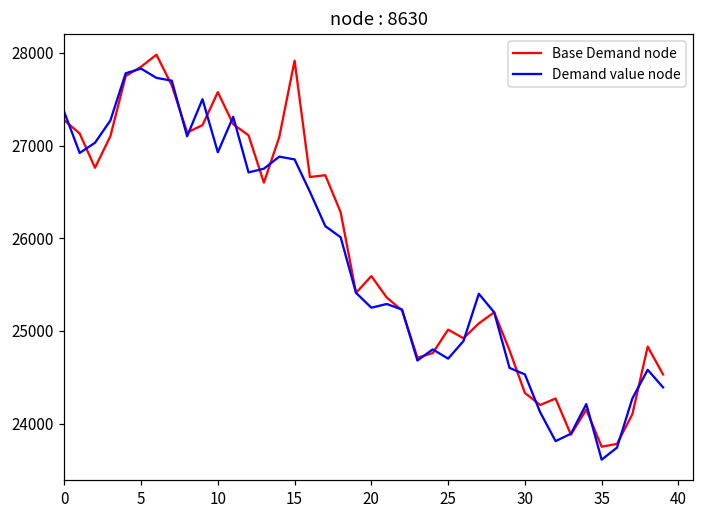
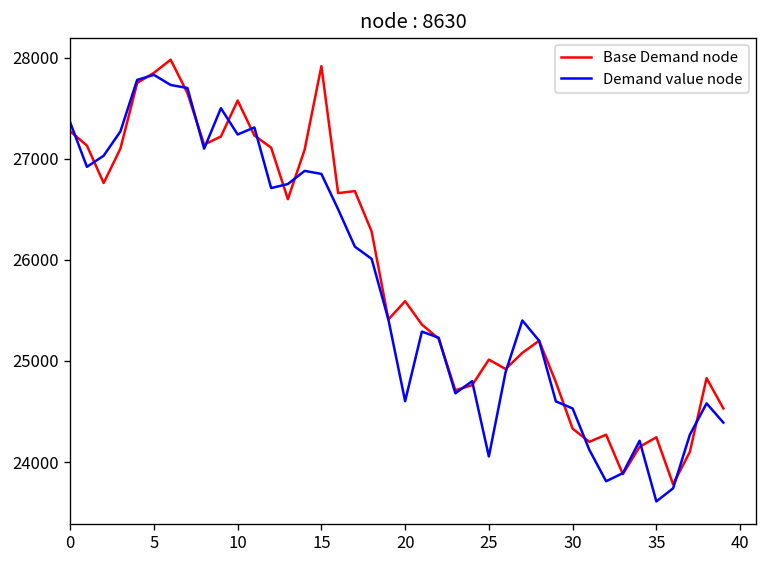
Demand value node, 10: 26900 -> 27200
Demand value node, 20: 25300 -> 24600
Demand value node, 25: 24700 -> 24100
Base Demand node, 35: 23800 -> 24200
